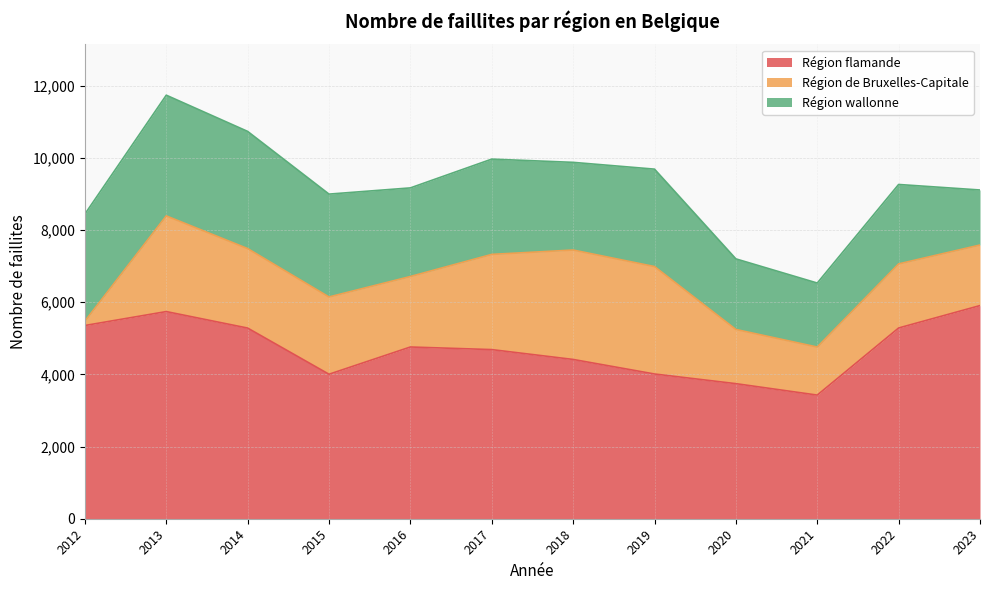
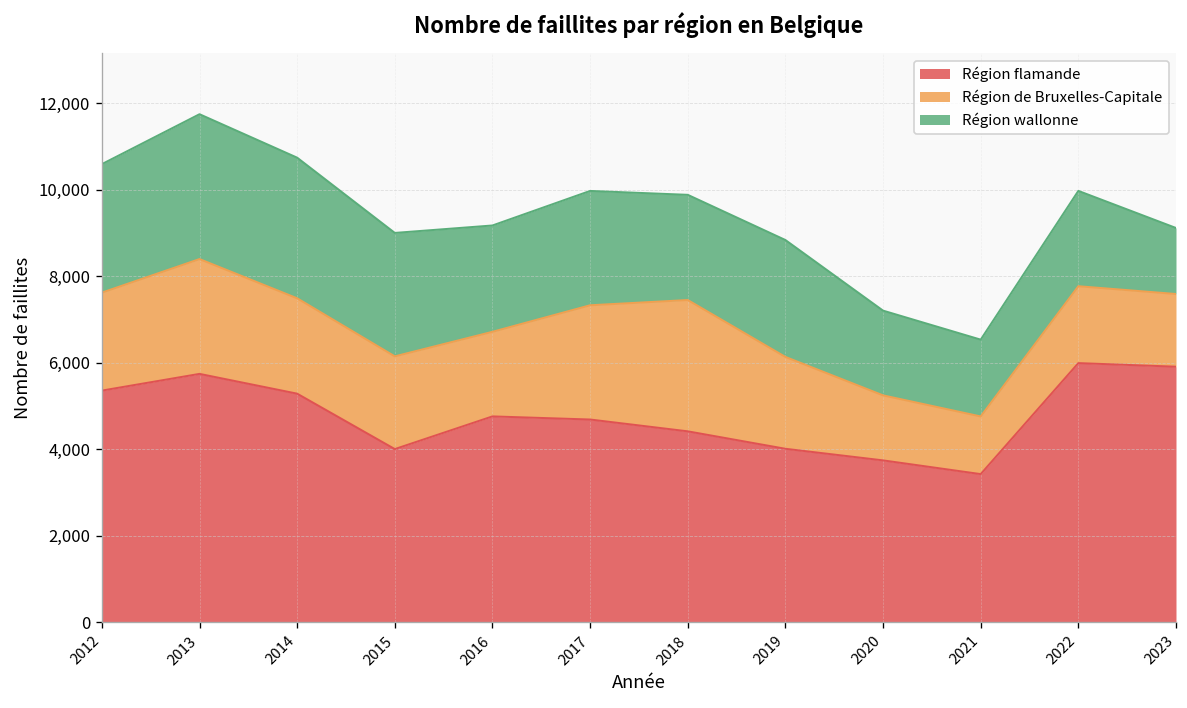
Région de Bruxelles-Capitale, 2012: 100 -> 2,300
Région de Bruxelles-Capitale, 2019: 3,000 -> 2,100
Région flamande, 2022: 5,300 -> 6,000
